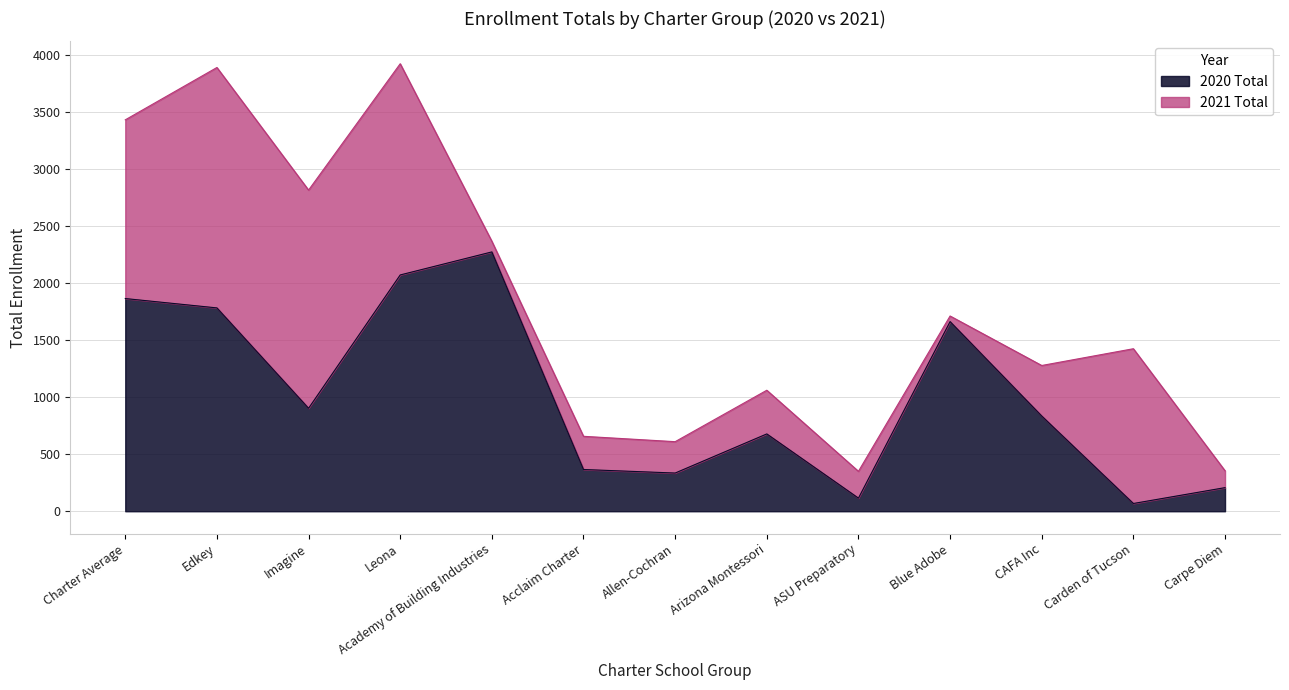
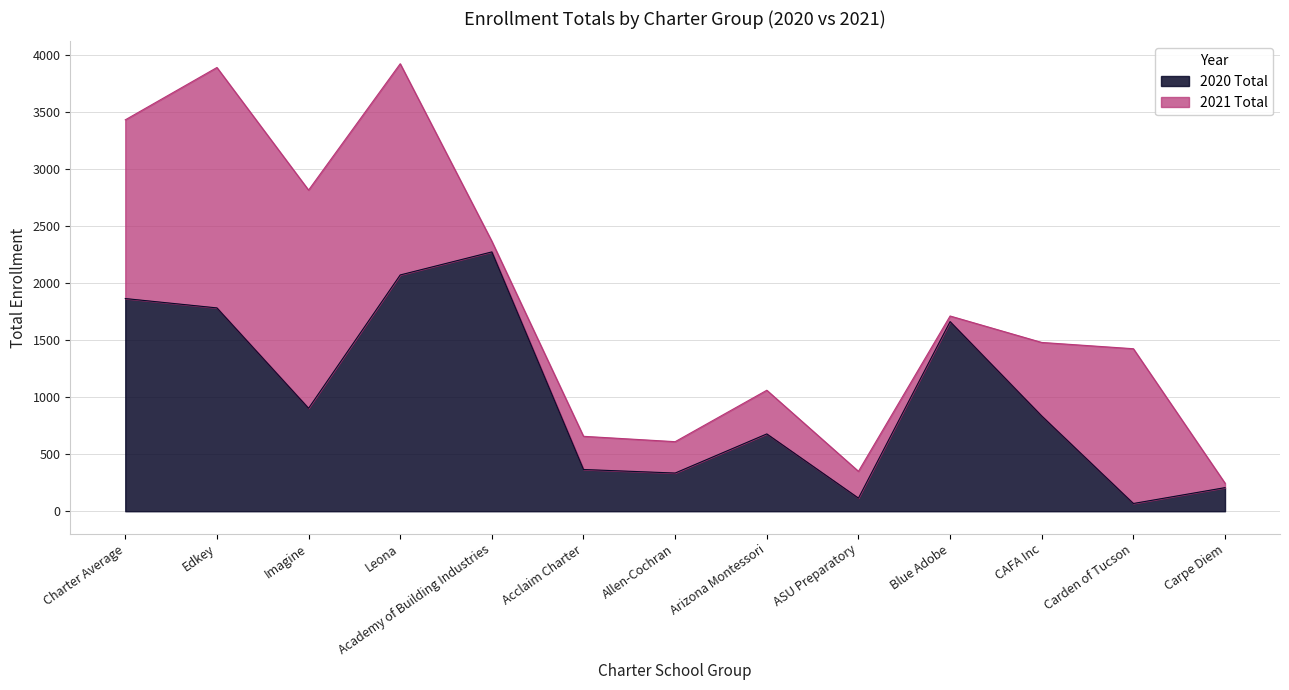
2021 Total, CAFA Inc: 440 -> 650
2021 Total, Carpe Diem: 150 -> 40
